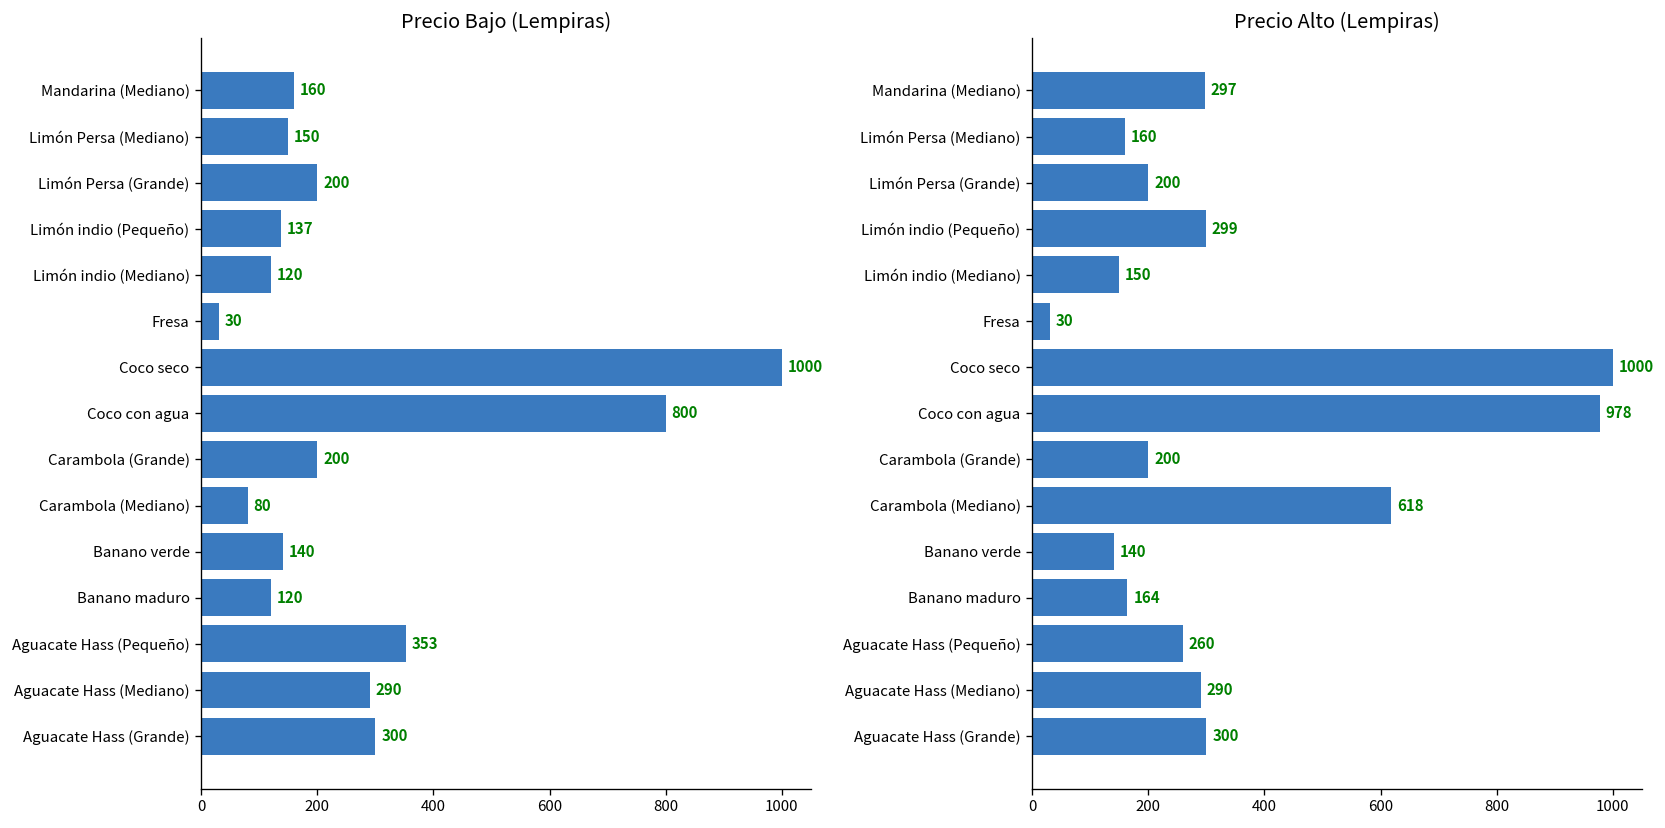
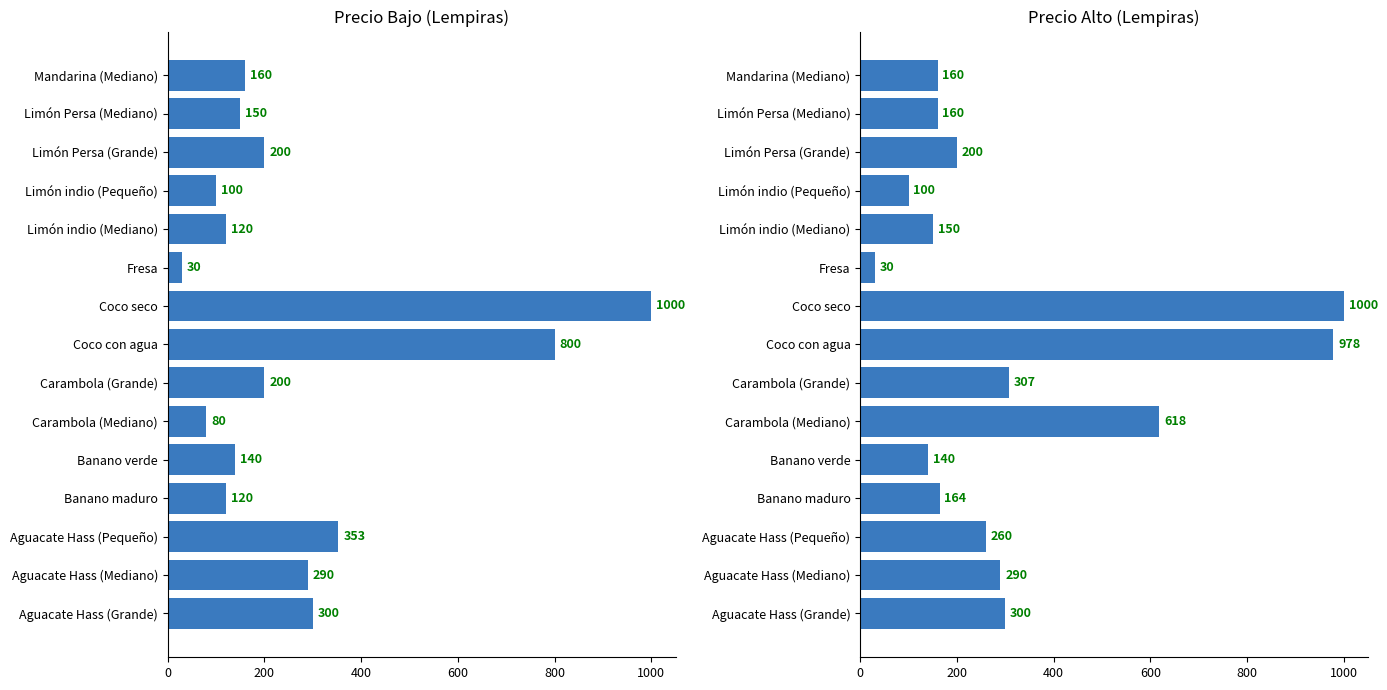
Precio Bajo (Lempiras), Limón indio (Pequeño): 137 -> 100
Precio Alto (Lempiras), Mandarina (Mediano): 297 -> 160
Precio Alto (Lempiras), Limón indio (Pequeño): 299 -> 100
Precio Alto (Lempiras), Carambola (Grande): 200 -> 307
